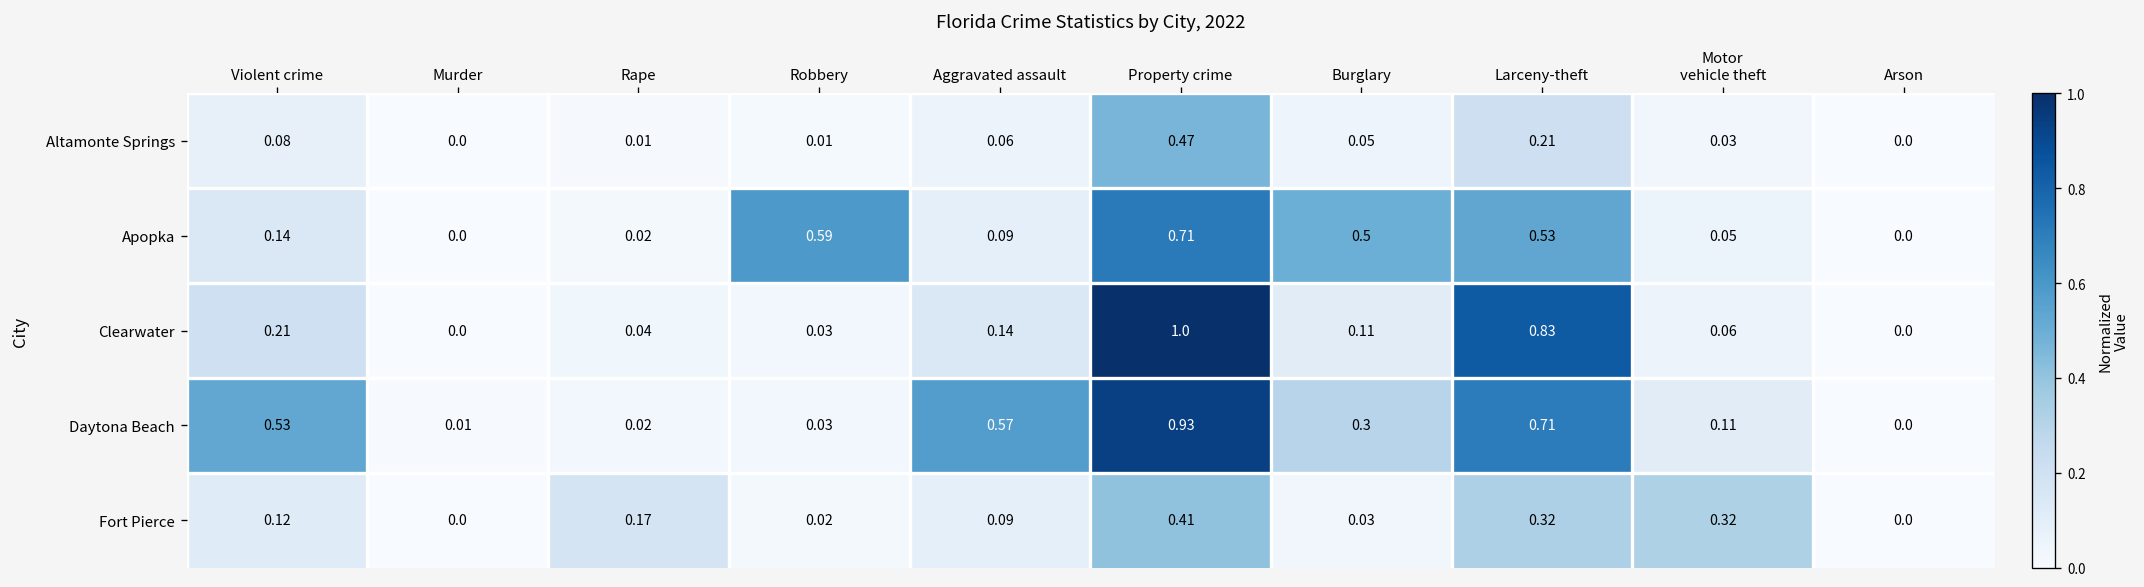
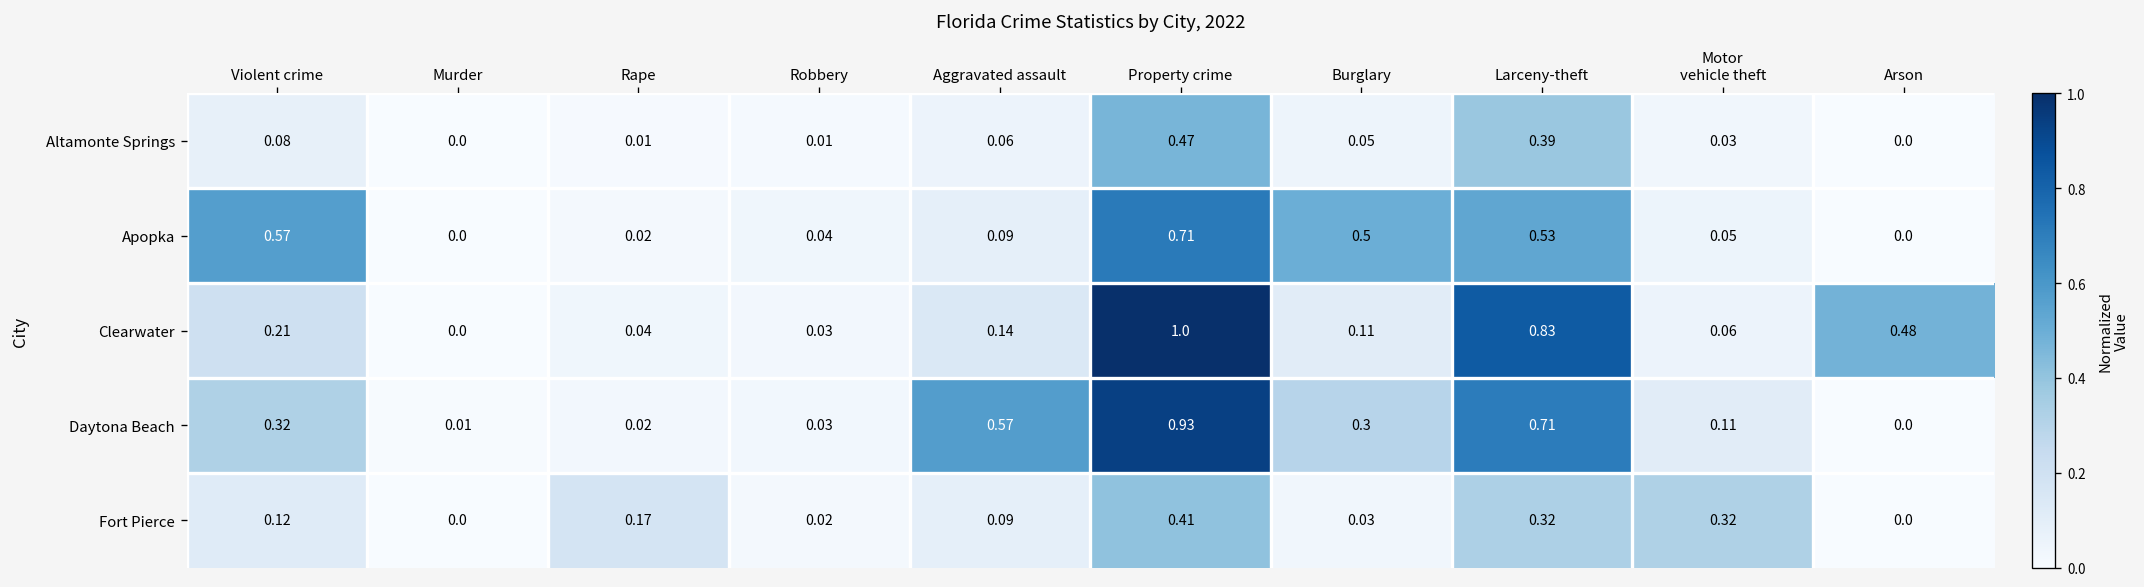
Altamonte Springs, Larceny-theft: 0.21 -> 0.39
Apopka, Violent crime: 0.14 -> 0.57
Apopka, Robbery: 0.59 -> 0.04
Clearwater, Arson: 0.0 -> 0.48
Daytona Beach, Violent crime: 0.53 -> 0.32
